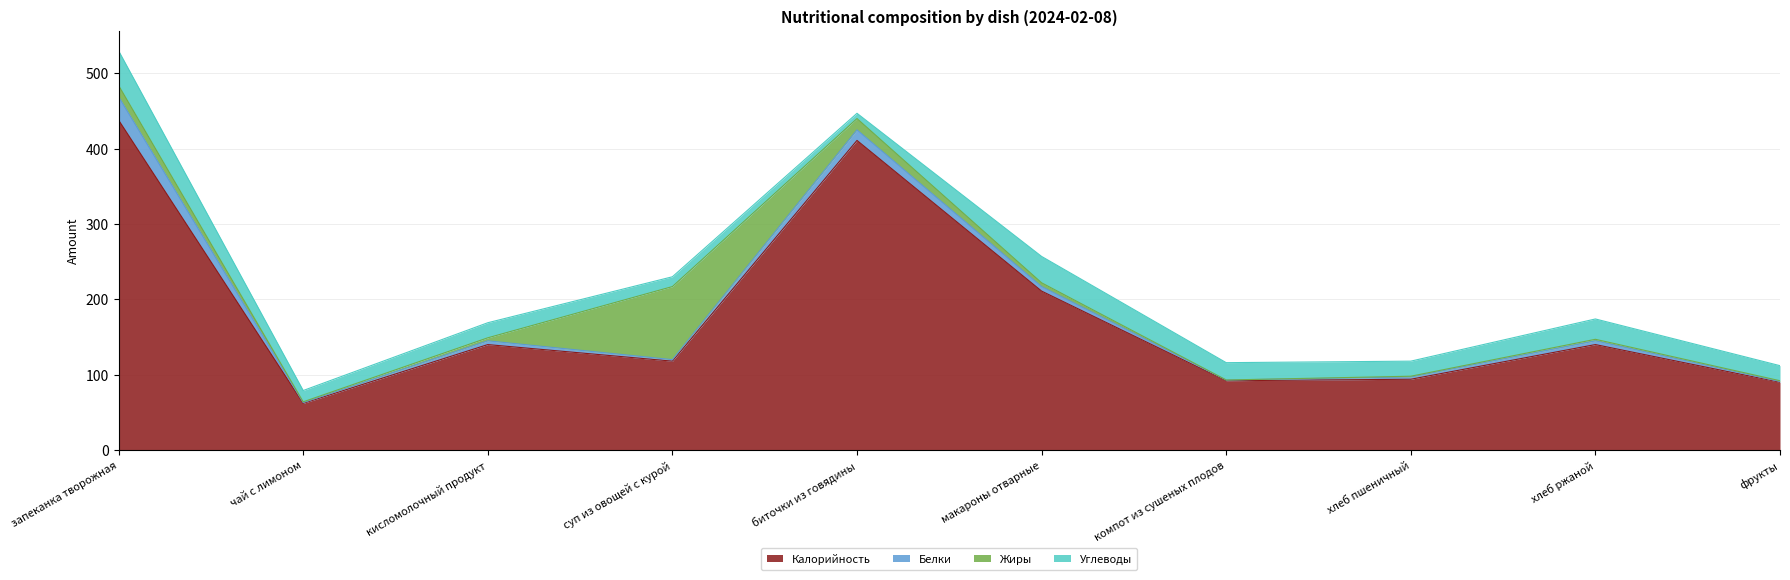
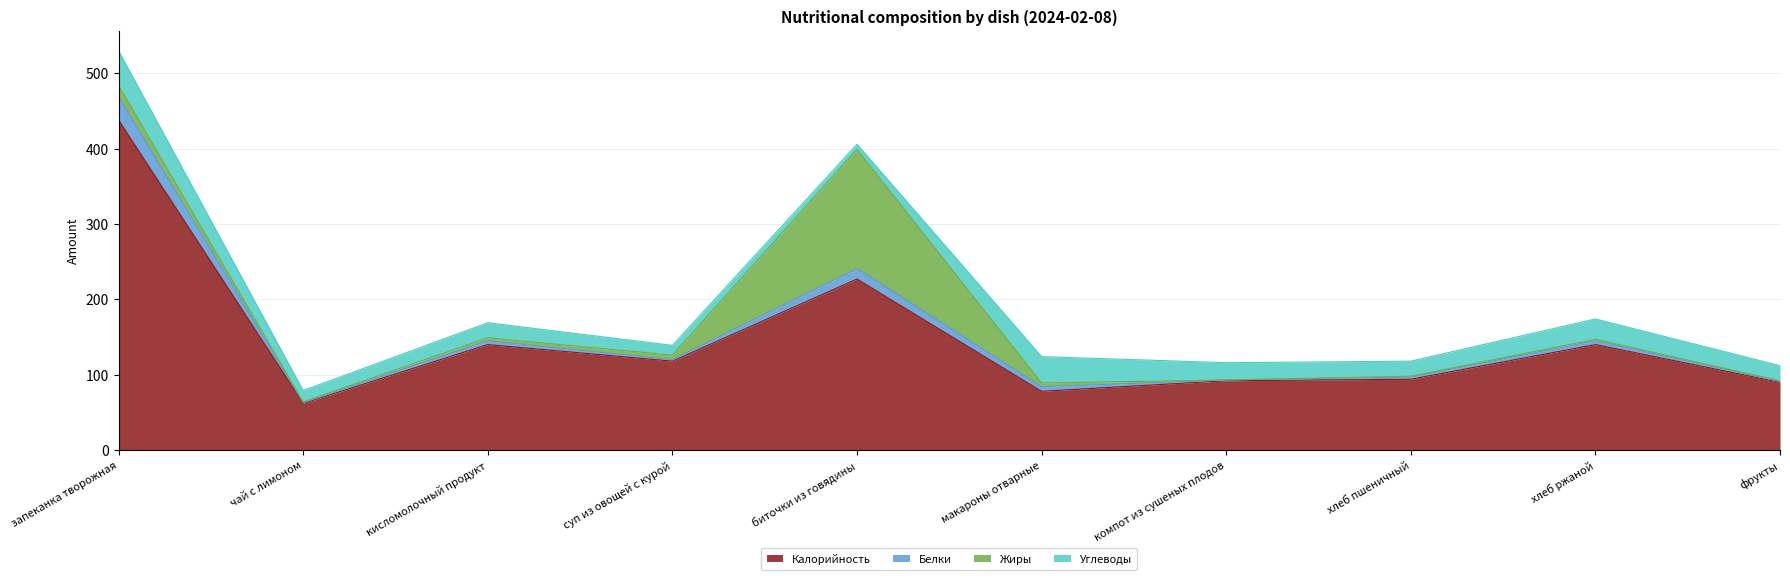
Жиры, суп из овощей с курой: 100 -> 10
Калорийность, биточки из говядины: 410 -> 230
Жиры, биточки из говядины: 20 -> 160
Калорийность, макароны отварные: 210 -> 80
